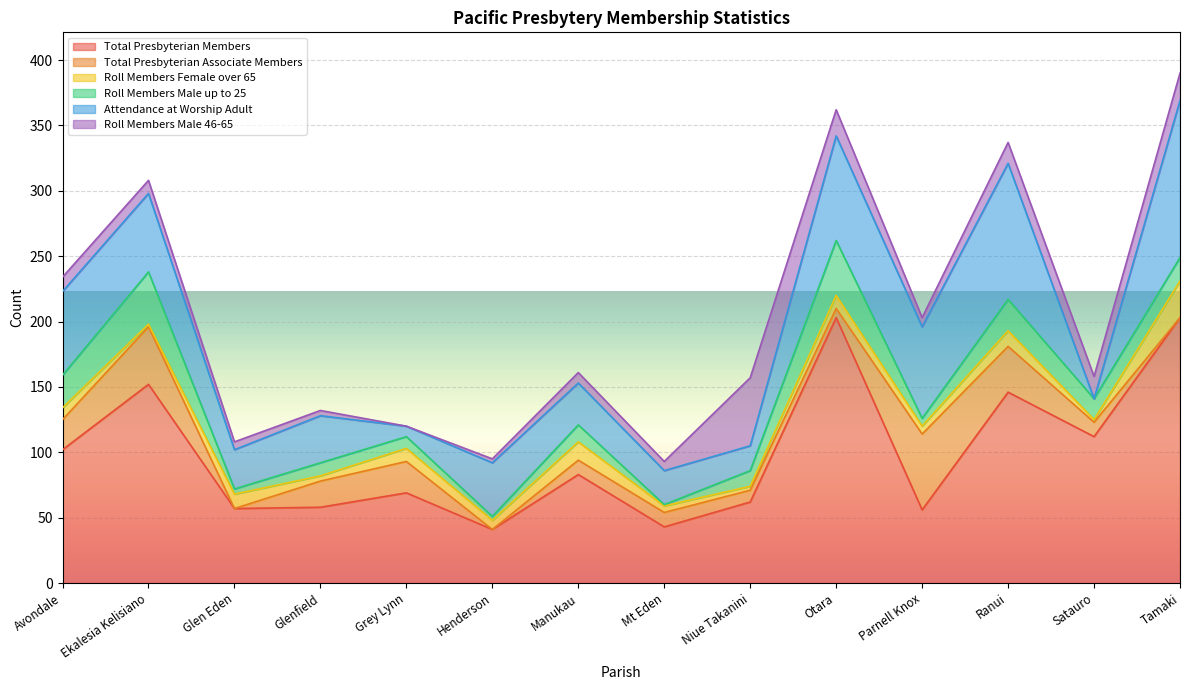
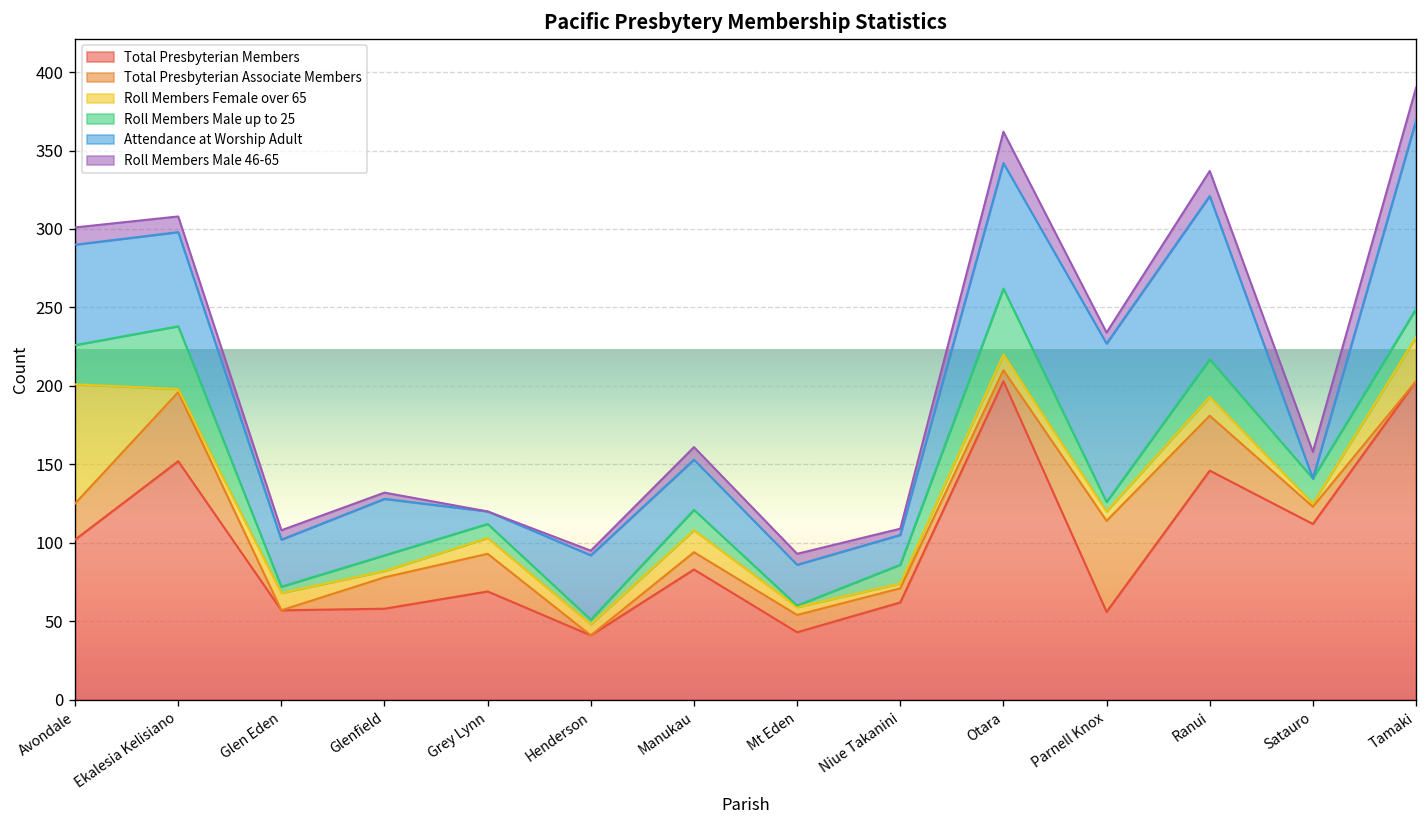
Roll Members Female over 65, Avondale: 9 -> 76
Roll Members Male 46-65, Niue Takanini: 52 -> 4
Attendance at Worship Adult, Parnell Knox: 70 -> 101
